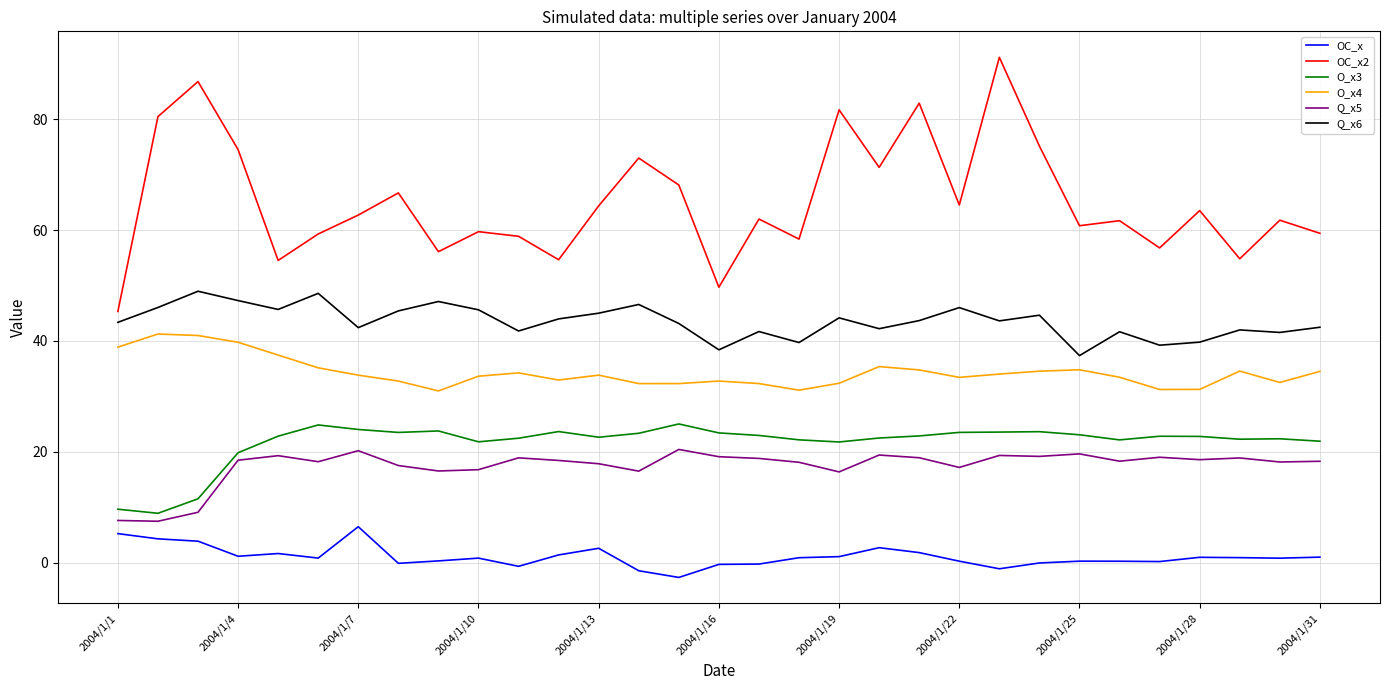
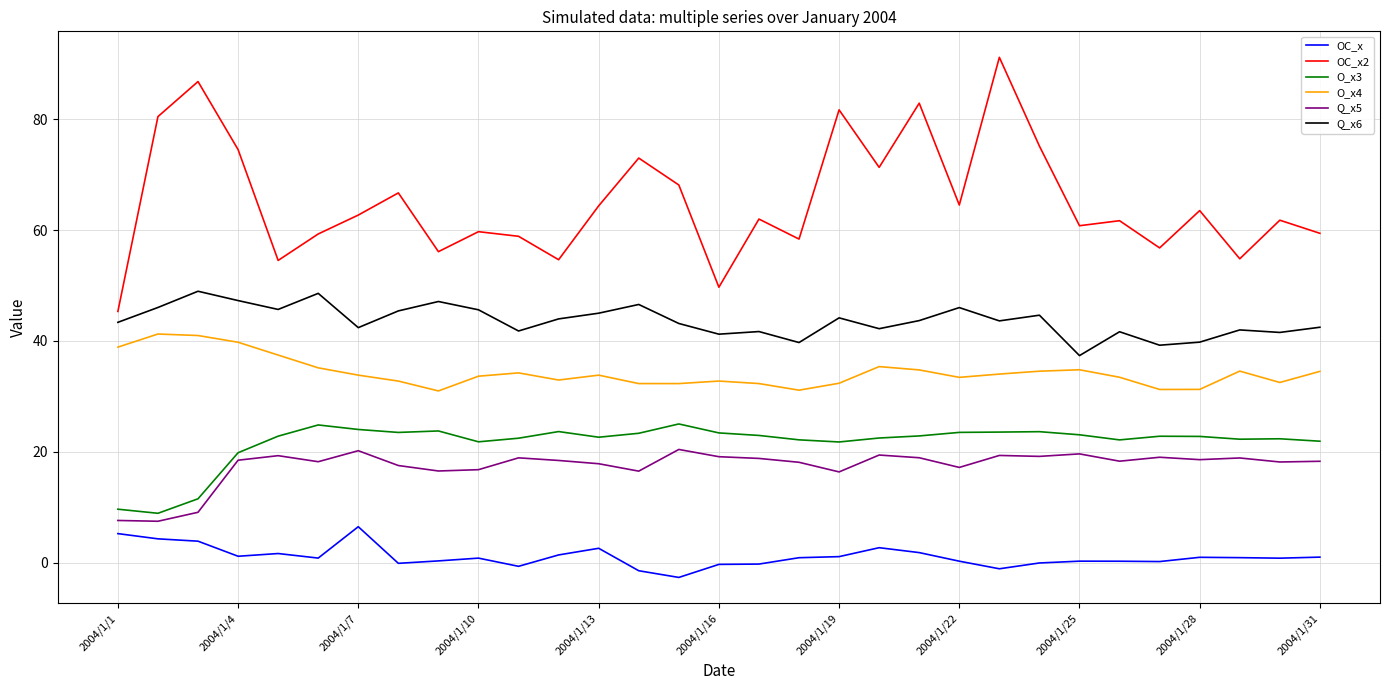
Q_x6, 2004/1/16: 38 -> 41
